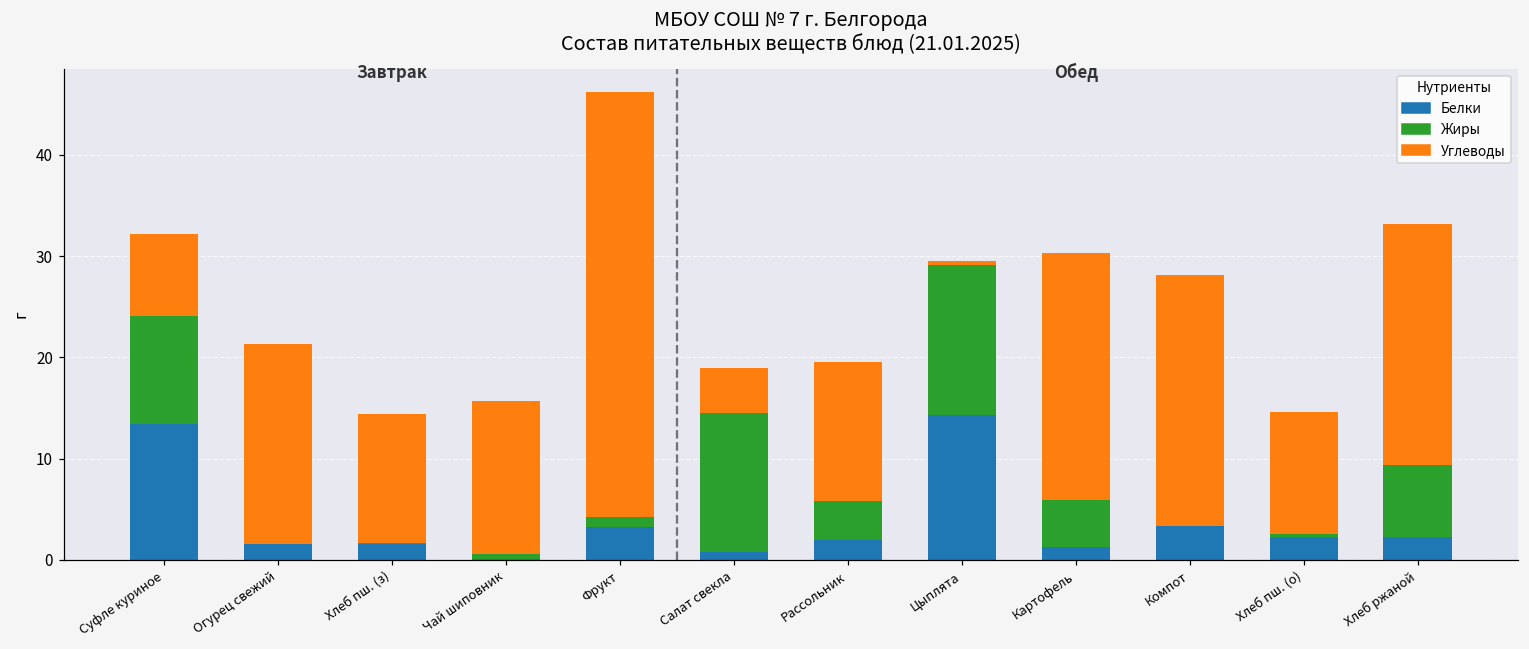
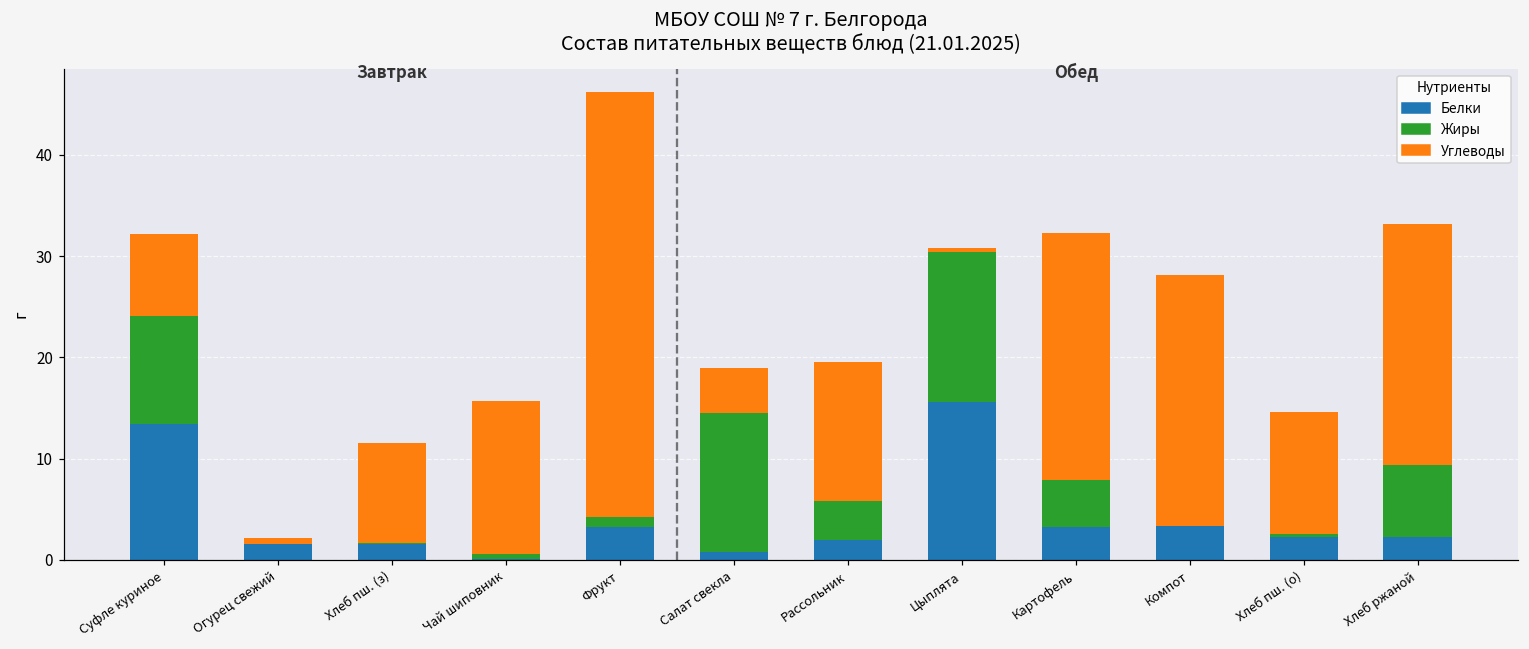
Углеводы, Огурец свежий: 20 -> 1
Углеводы, Хлеб пш. (з): 13 -> 10
Белки, Цыплята: 14 -> 16
Белки, Картофель: 1 -> 3
